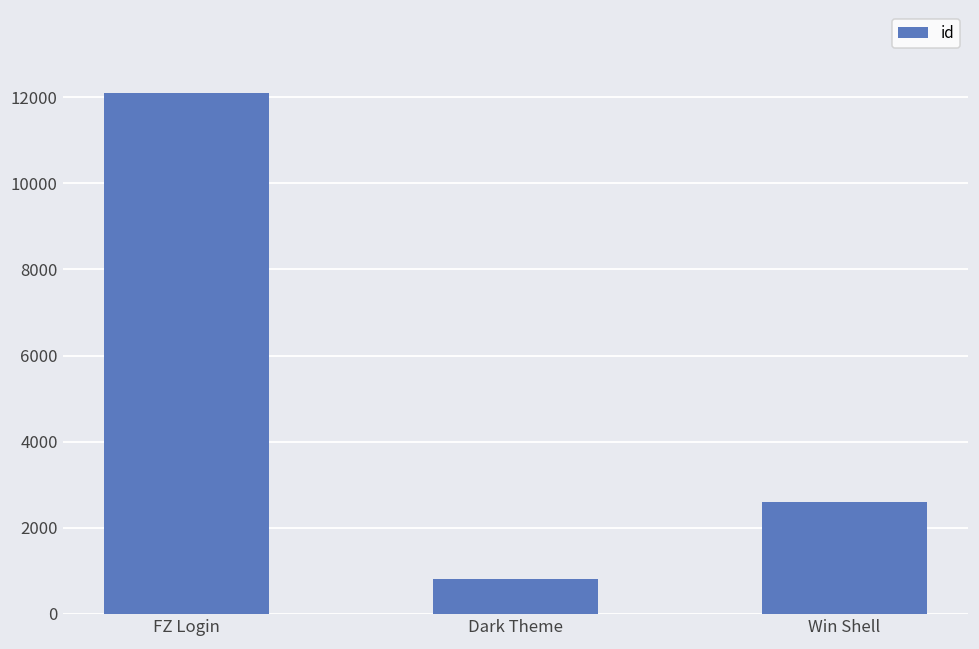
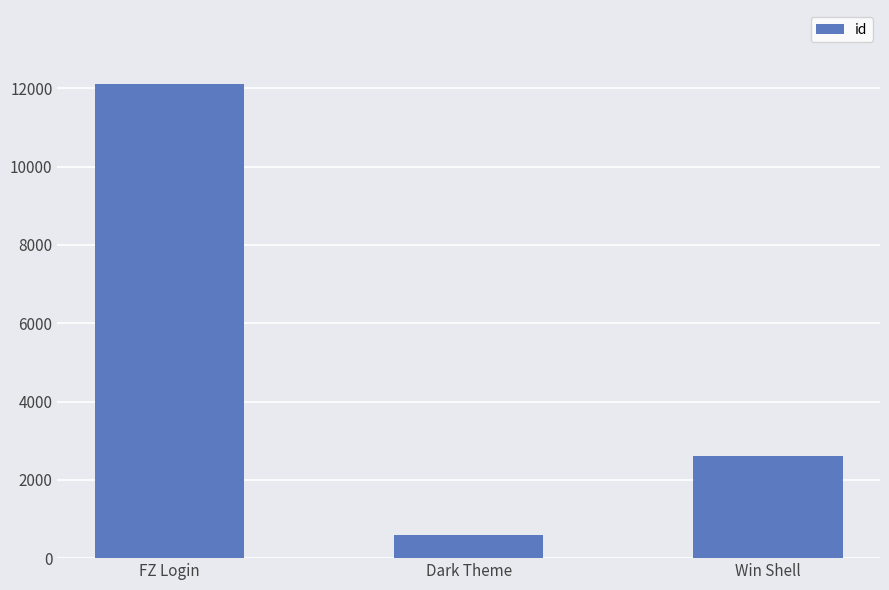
Dark Theme: 800 -> 600
